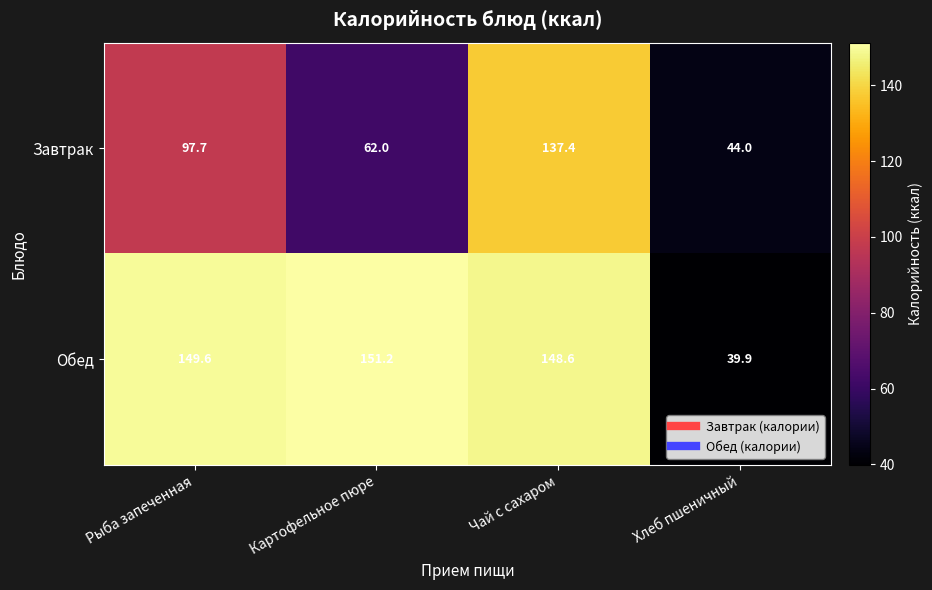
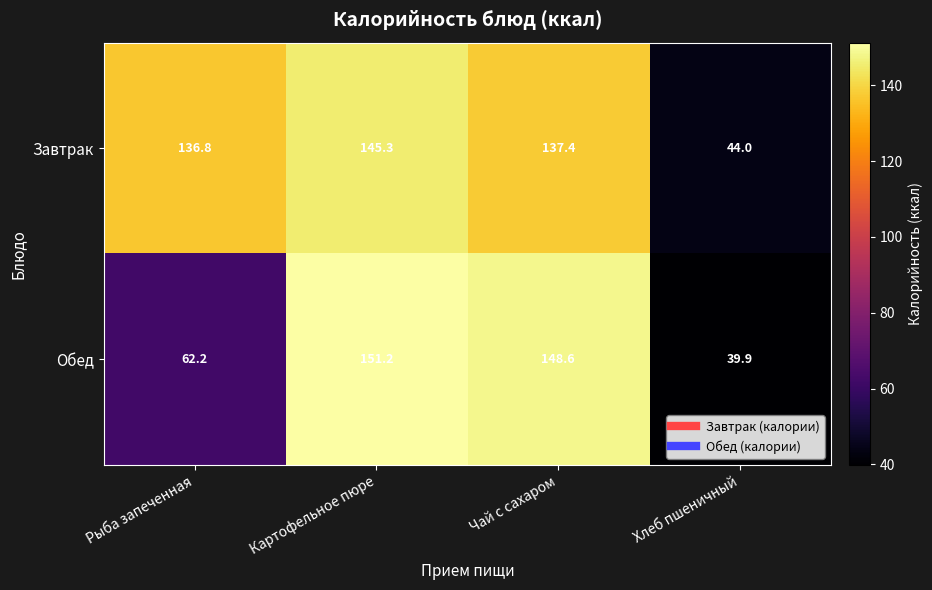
Завтрак, Рыба запеченная: 97.7 -> 136.8
Завтрак, Картофельное пюре: 62.0 -> 145.3
Обед, Рыба запеченная: 149.6 -> 62.2
